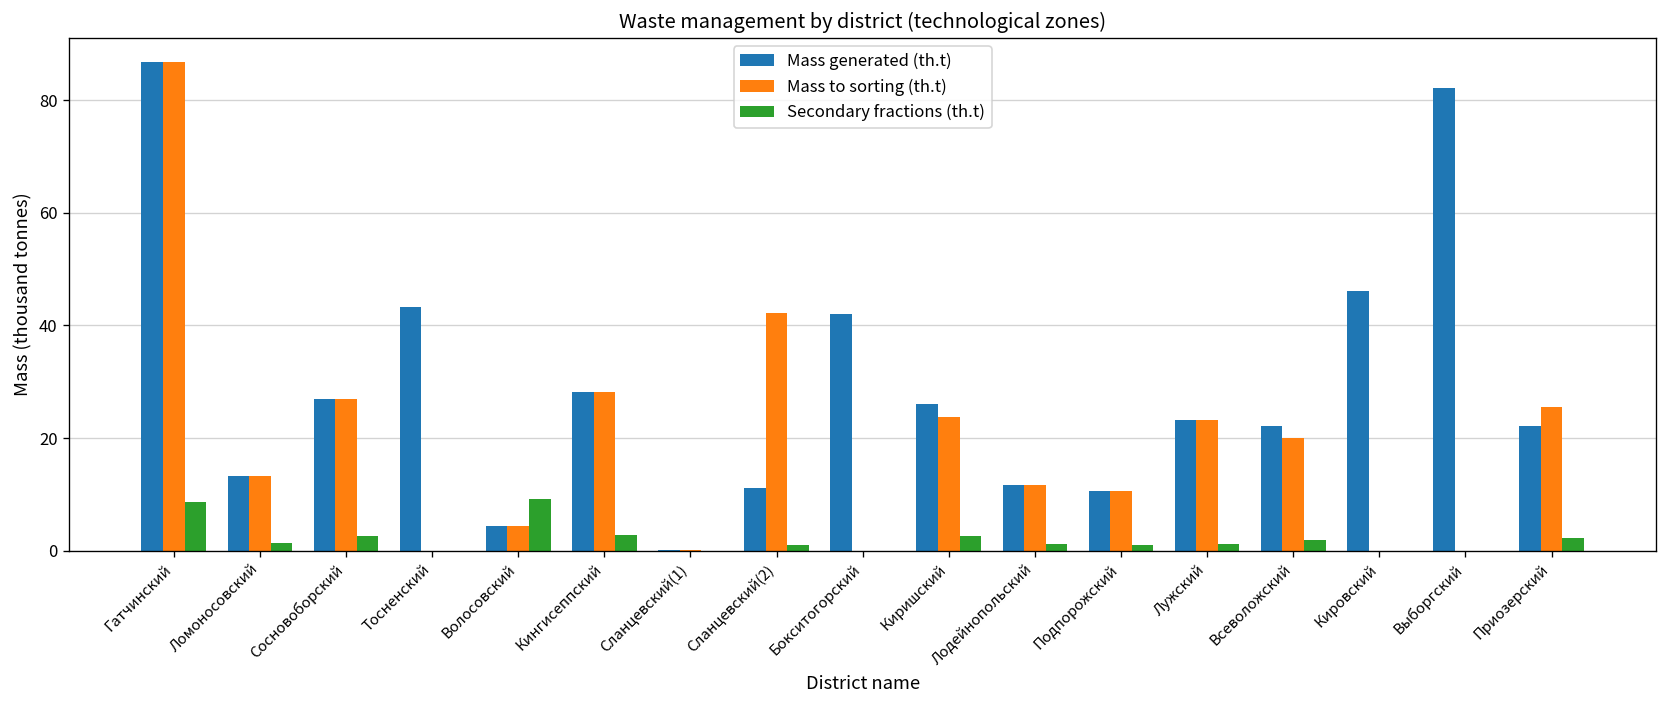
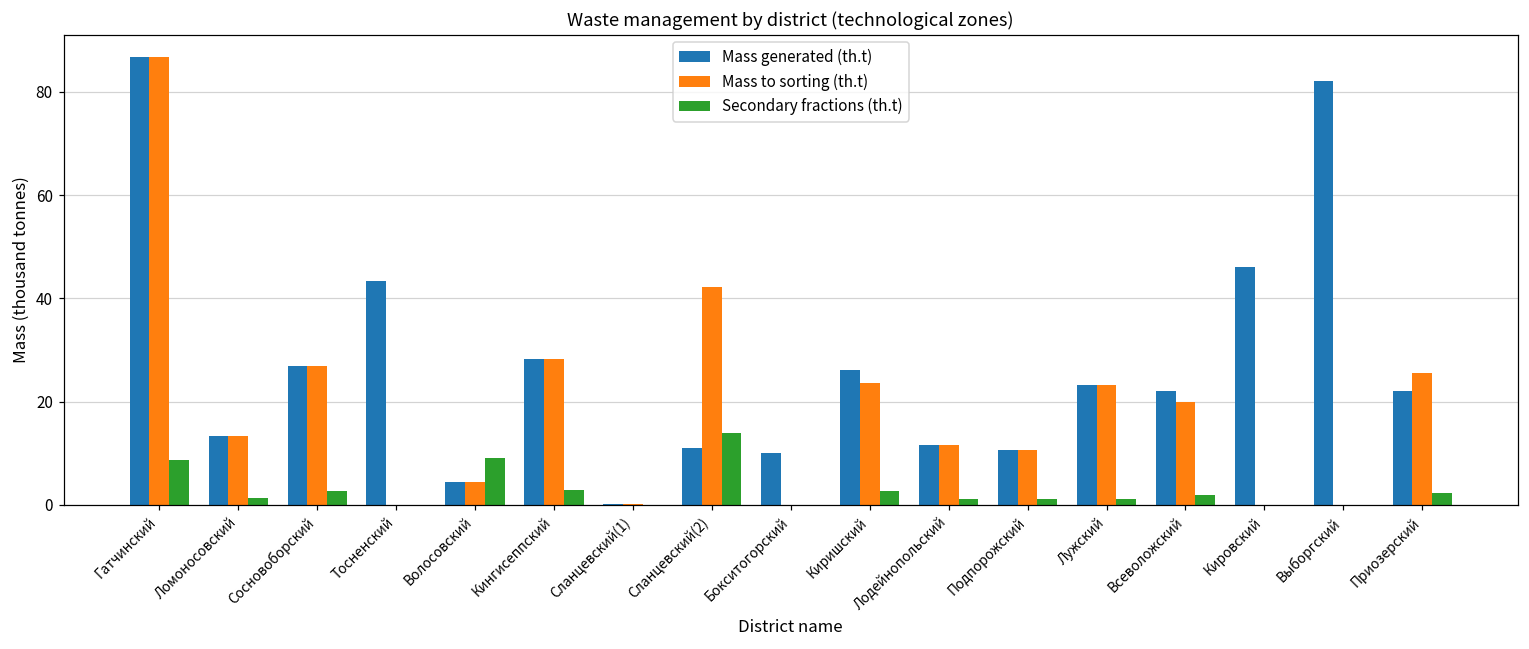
Secondary fractions (th.t), Сланцевский(2): 1 -> 14
Mass generated (th.t), Бокситогорский: 42 -> 10
